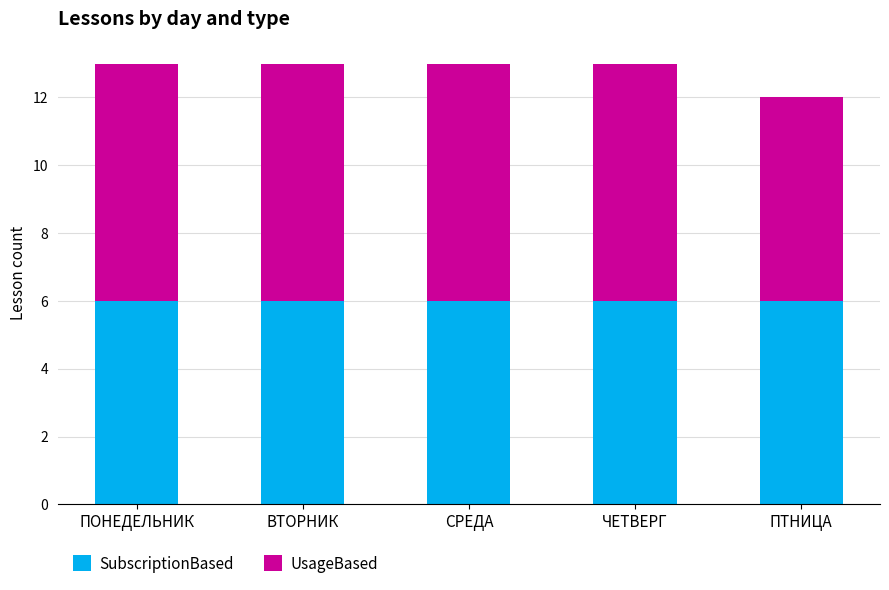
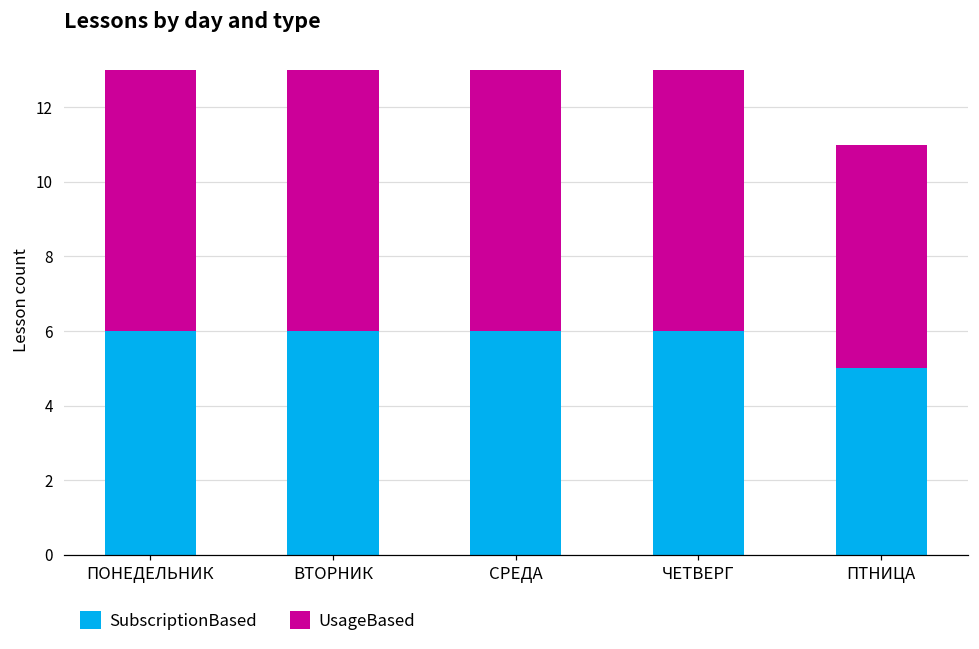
SubscriptionBased, ПТНИЦА: 6 -> 5
